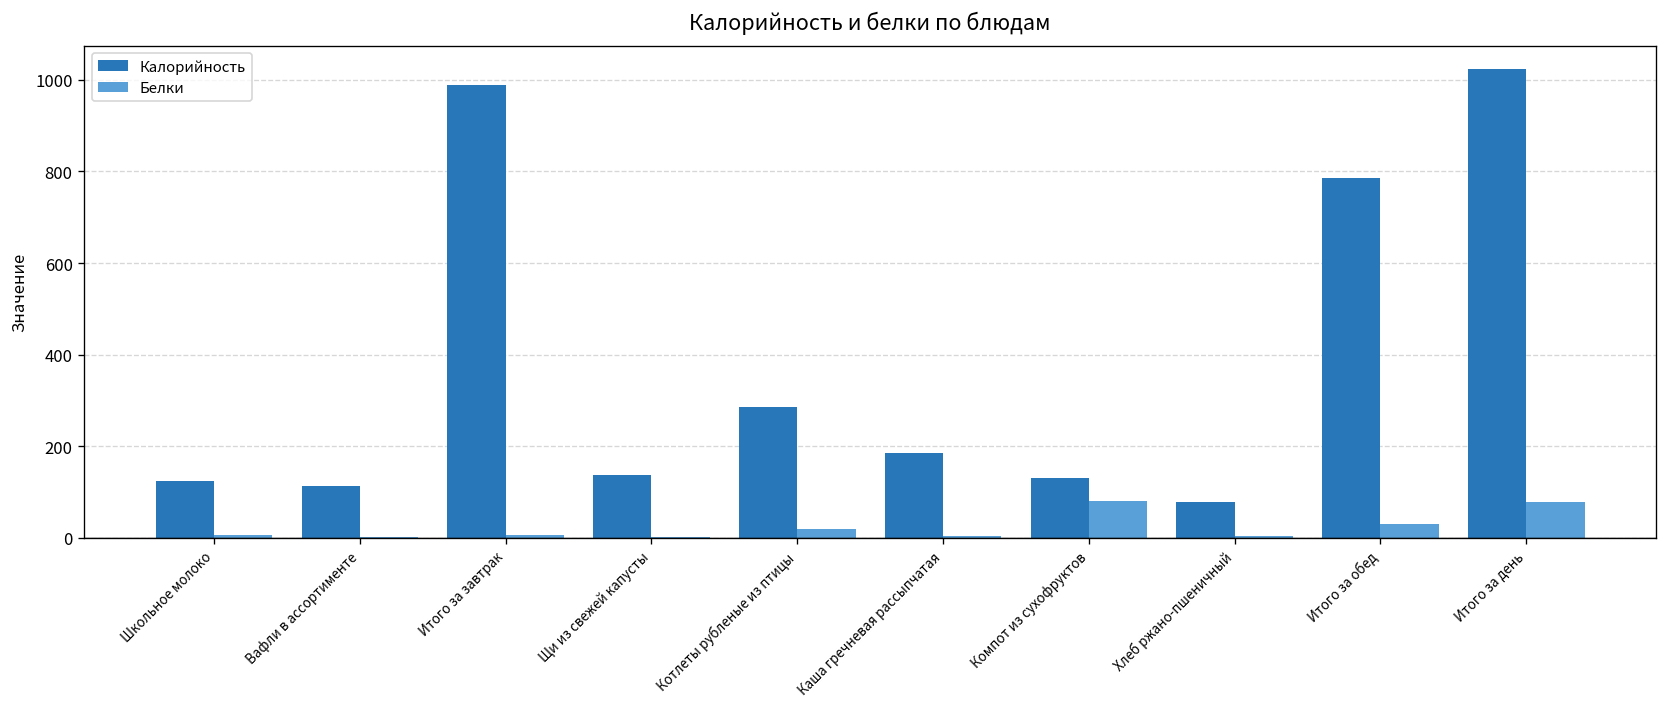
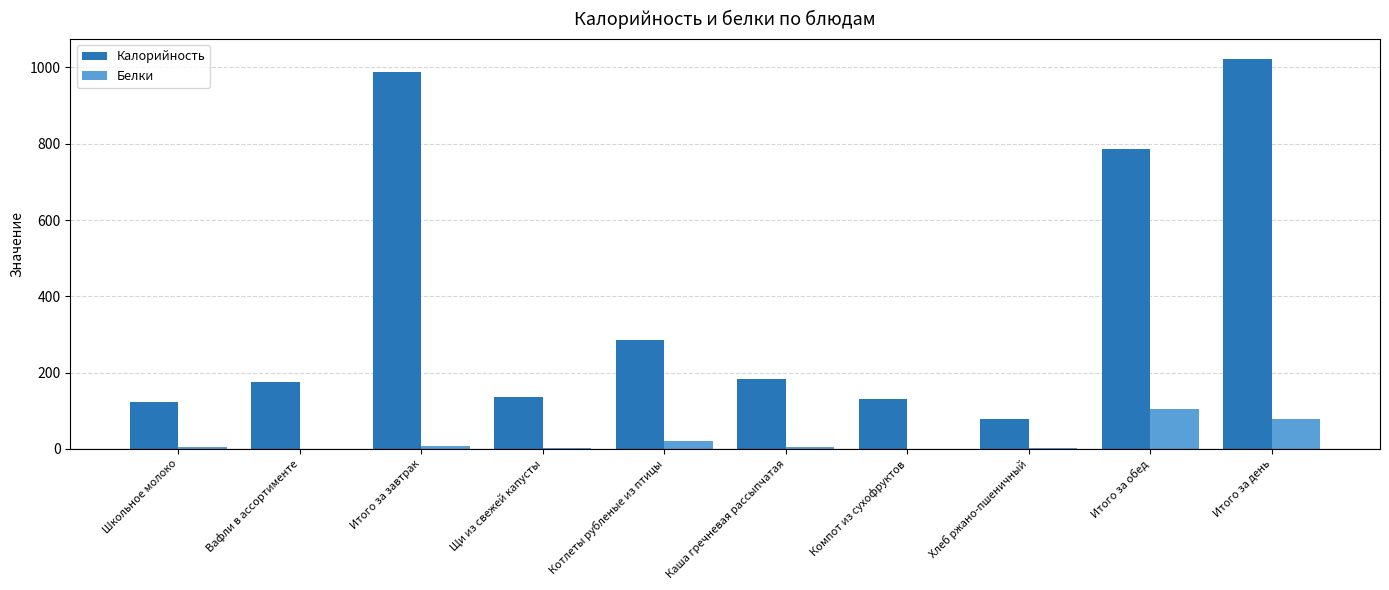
Калорийность, Вафли в ассортименте: 110 -> 180
Белки, Компот из сухофруктов: 80 -> 0
Белки, Итого за обед: 30 -> 110
